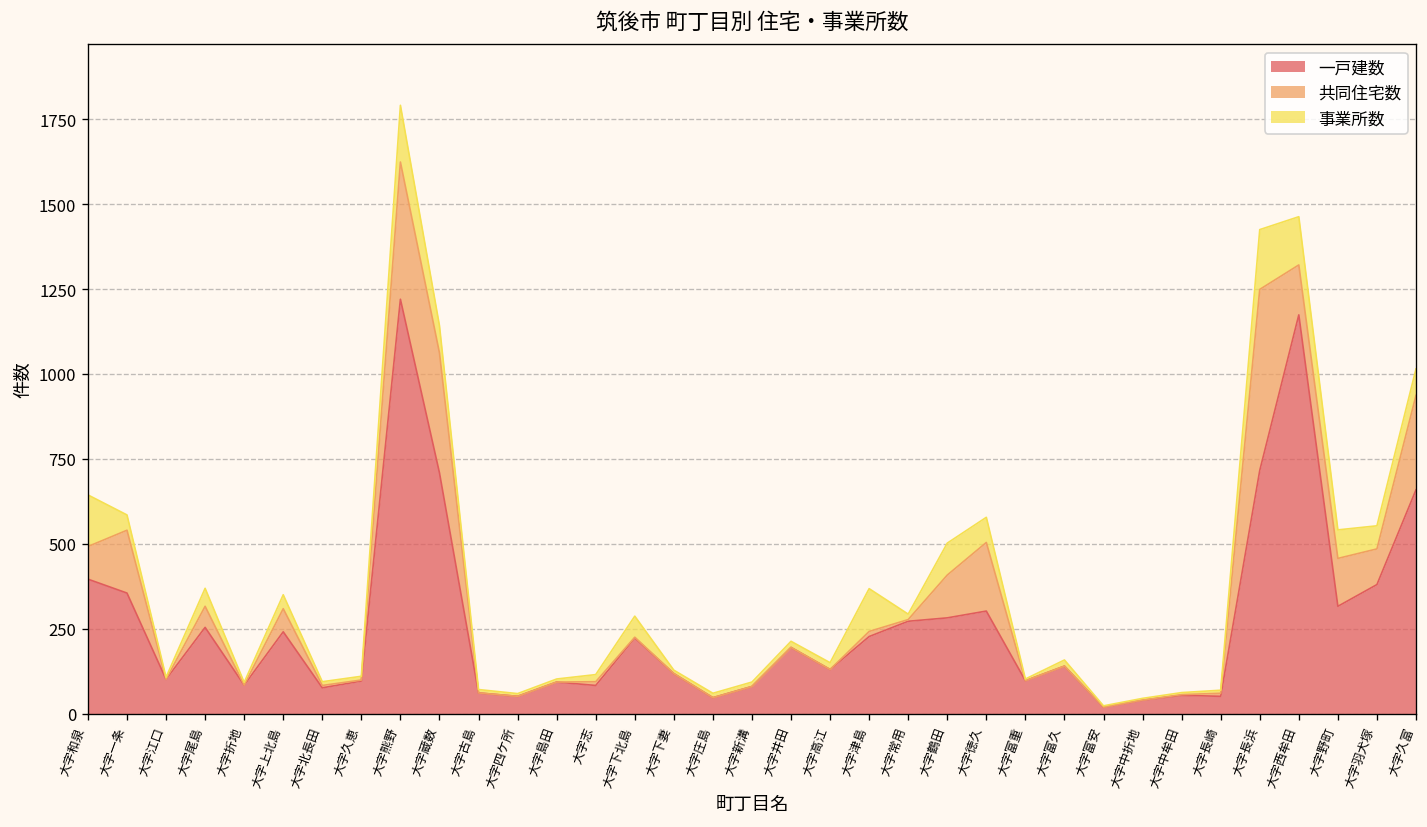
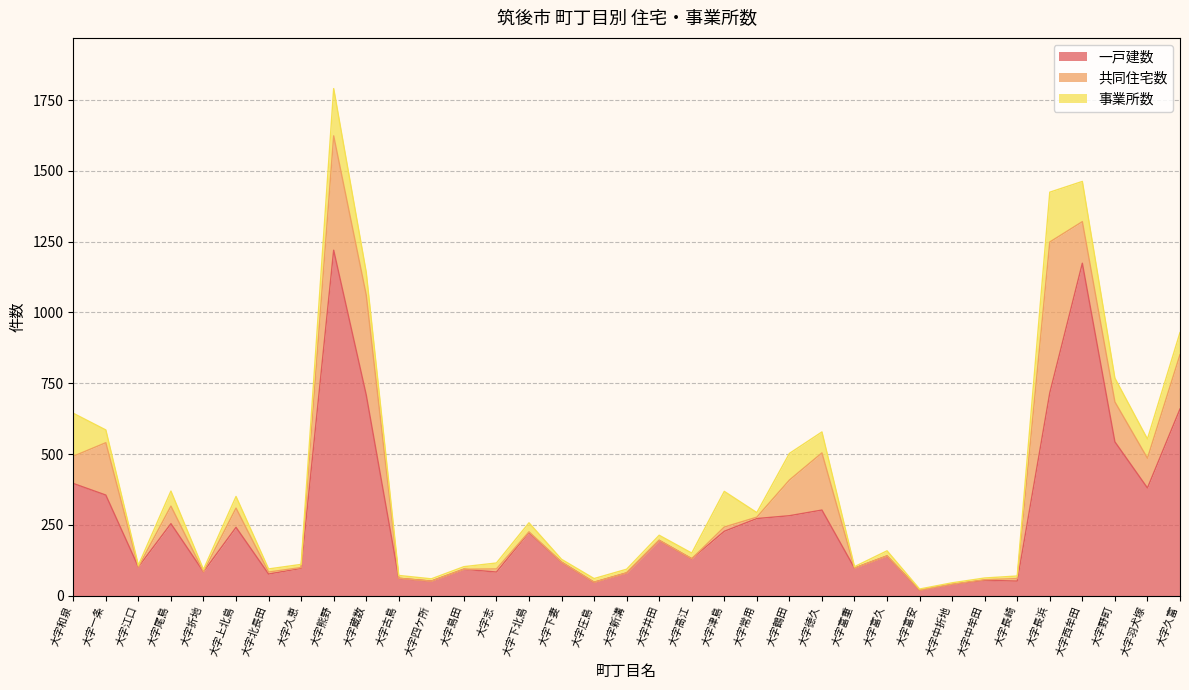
事業所数, 大字下北島: 60 -> 30
一戸建数, 大字野町: 320 -> 540
共同住宅数, 大字久富: 280 -> 190
